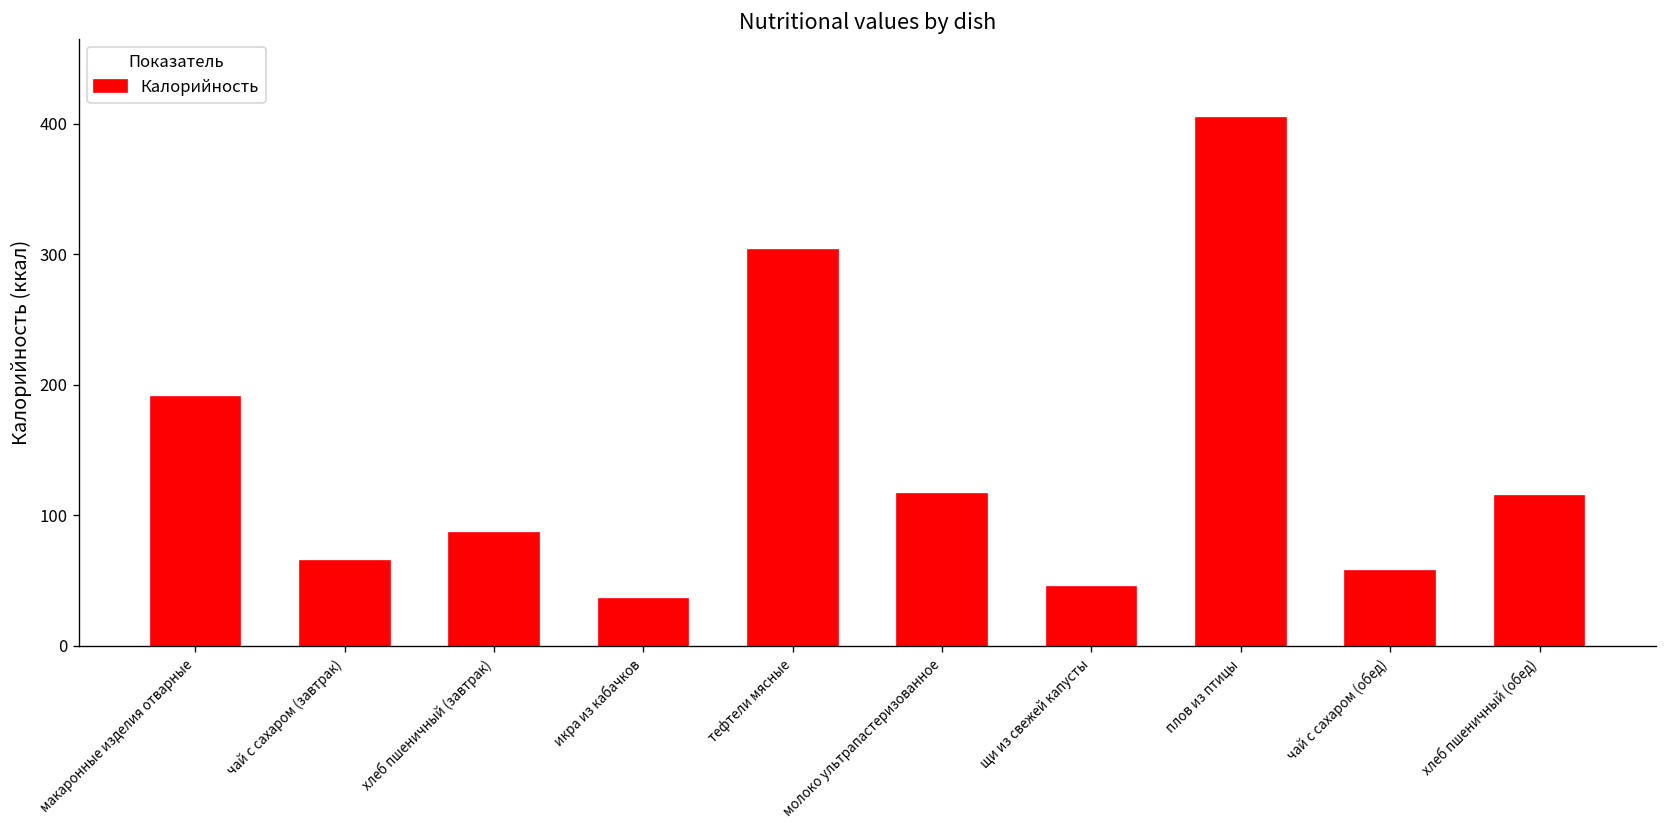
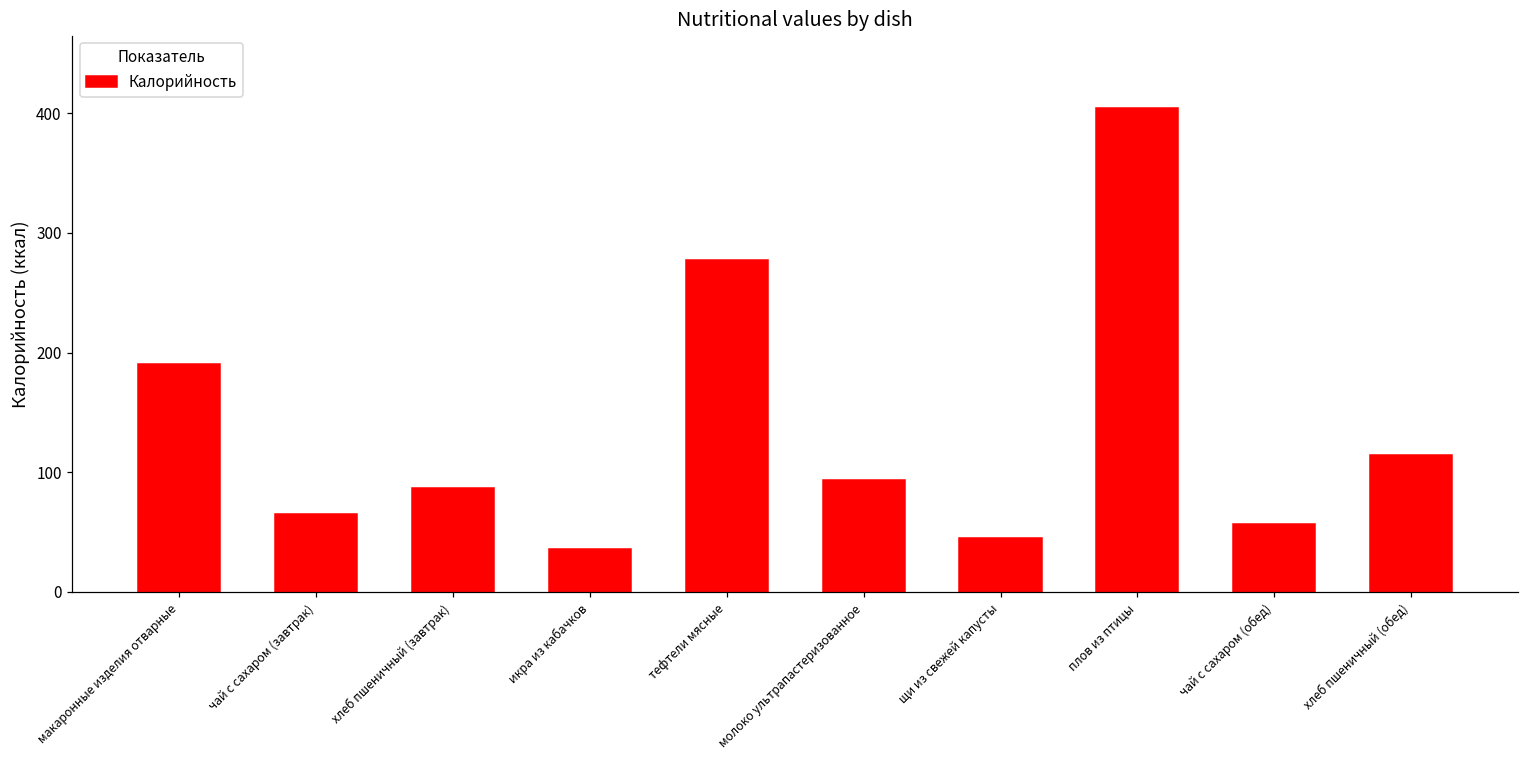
тефтели мясные: 303 -> 278
молоко ультрапастеризованное: 116 -> 94
